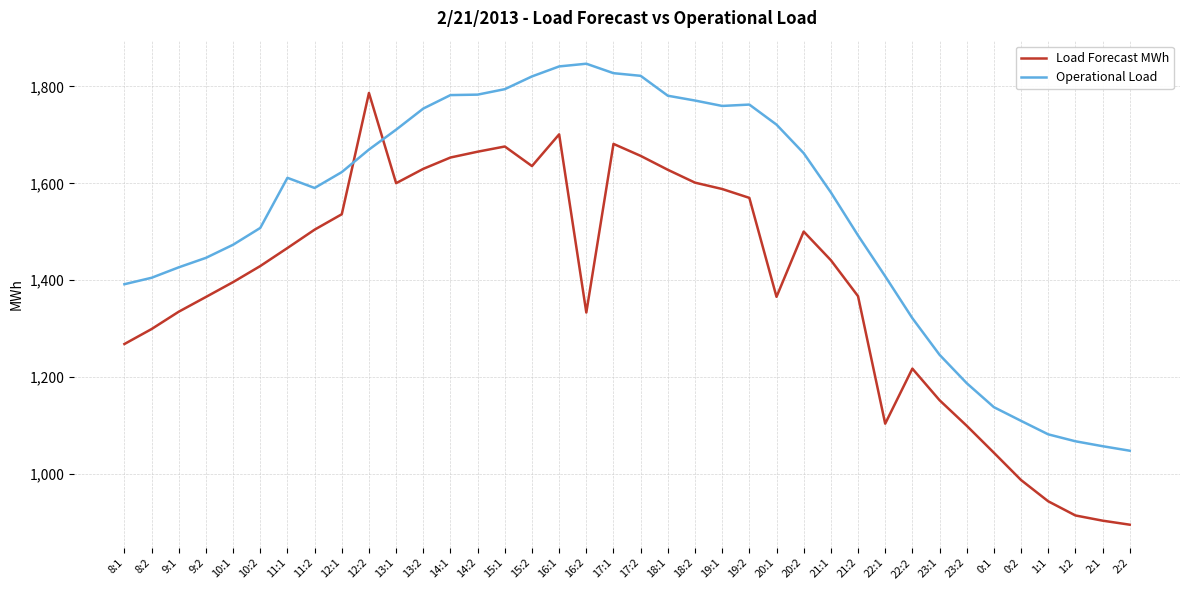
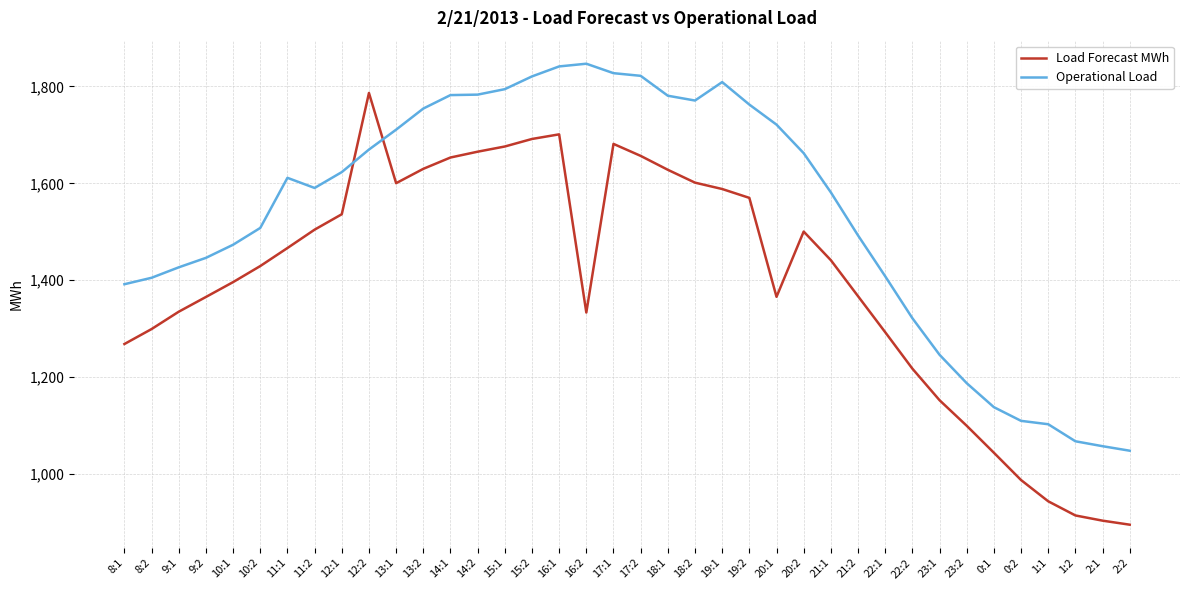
Load Forecast MWh, 15:2: 1,640 -> 1,690
Operational Load, 19:1: 1,760 -> 1,810
Load Forecast MWh, 22:1: 1,100 -> 1,290
Operational Load, 1:1: 1,080 -> 1,100
